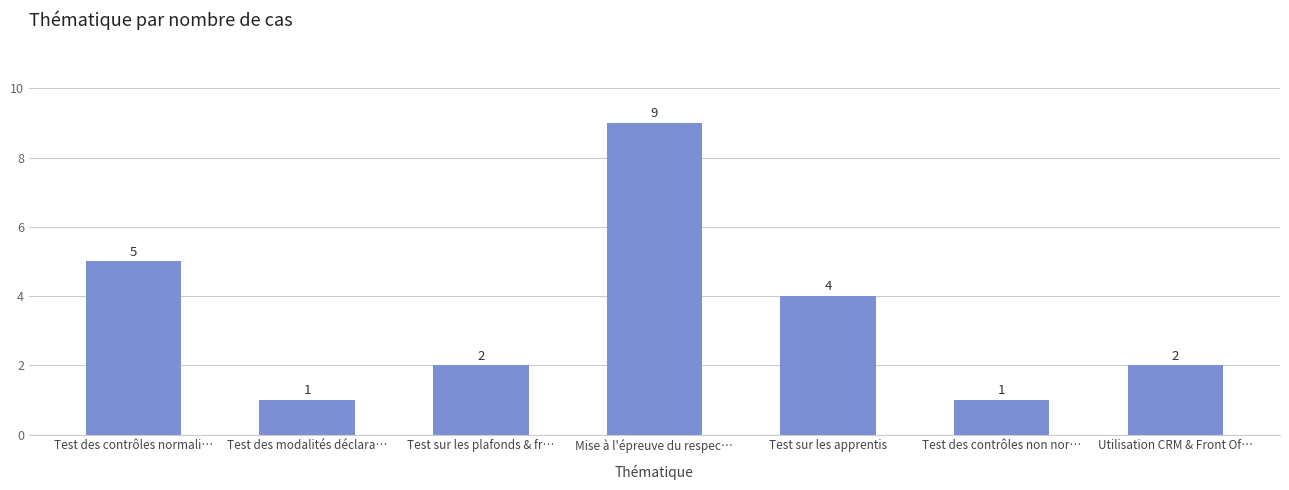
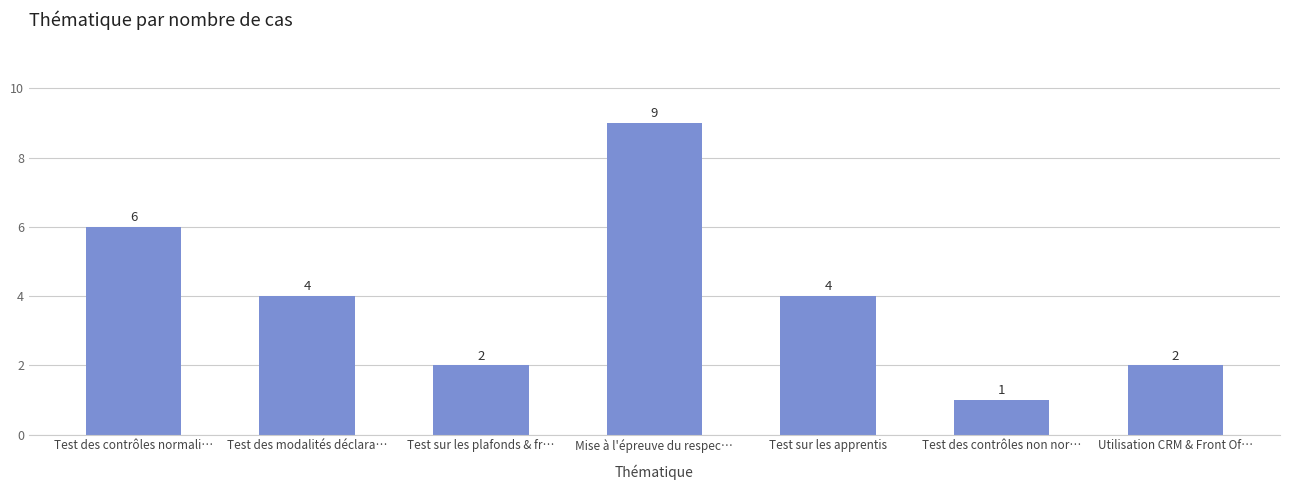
Test des contrôles normali…: 5 -> 6
Test des modalités déclara…: 1 -> 4
